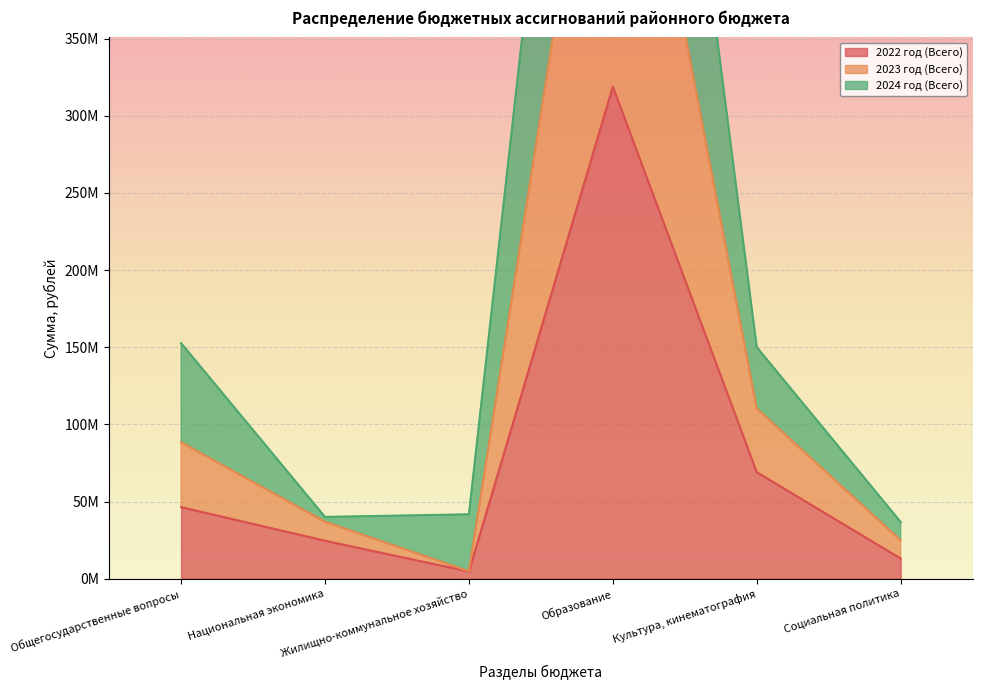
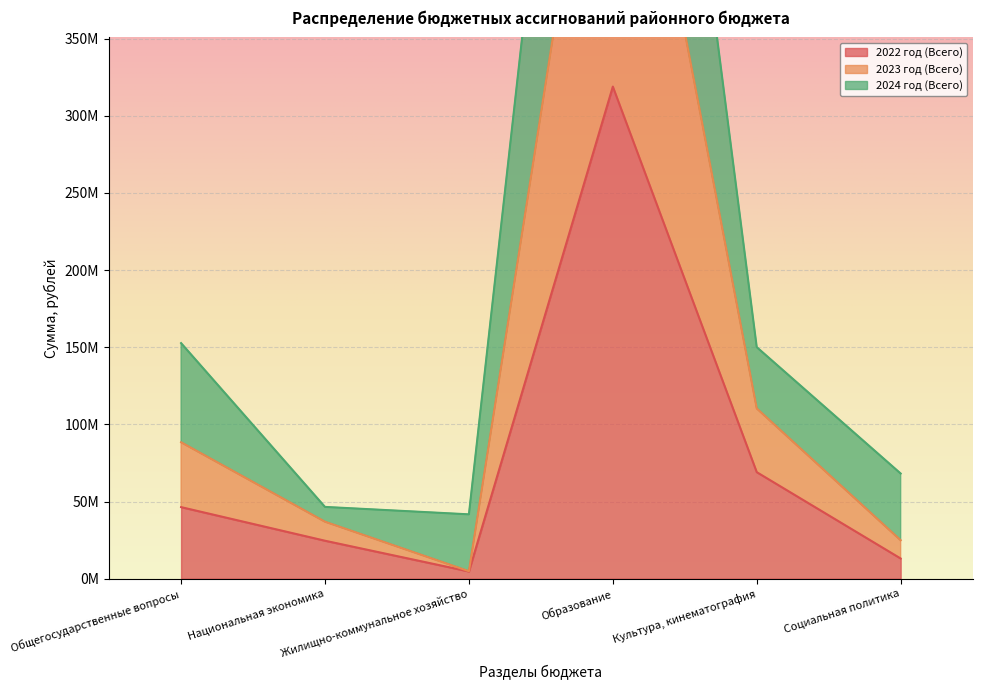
2024 год (Всего), Национальная экономика: 3000000 -> 10000000
2024 год (Всего), Социальная политика: 12000000 -> 43000000
